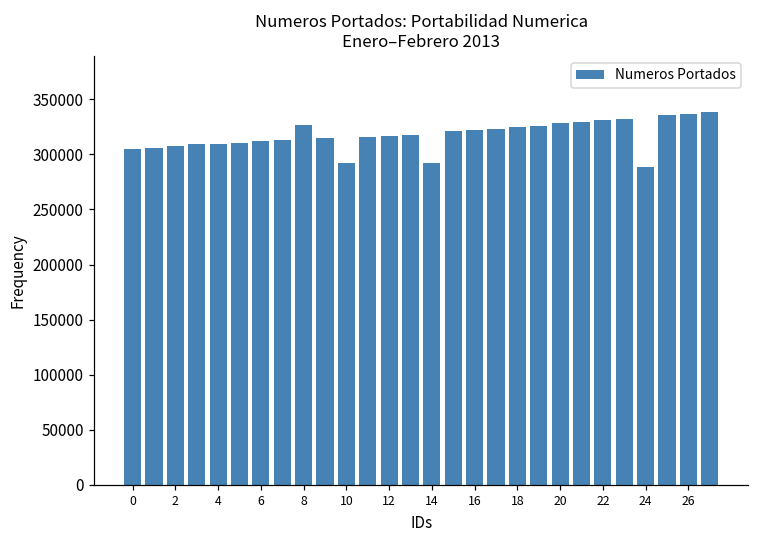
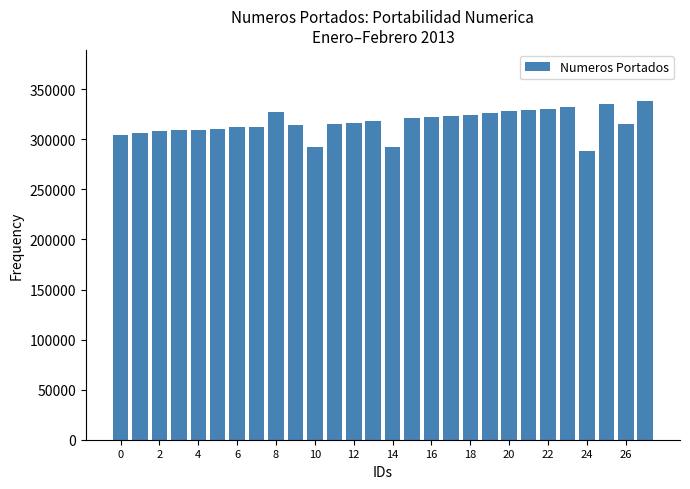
26: 337000 -> 316000
